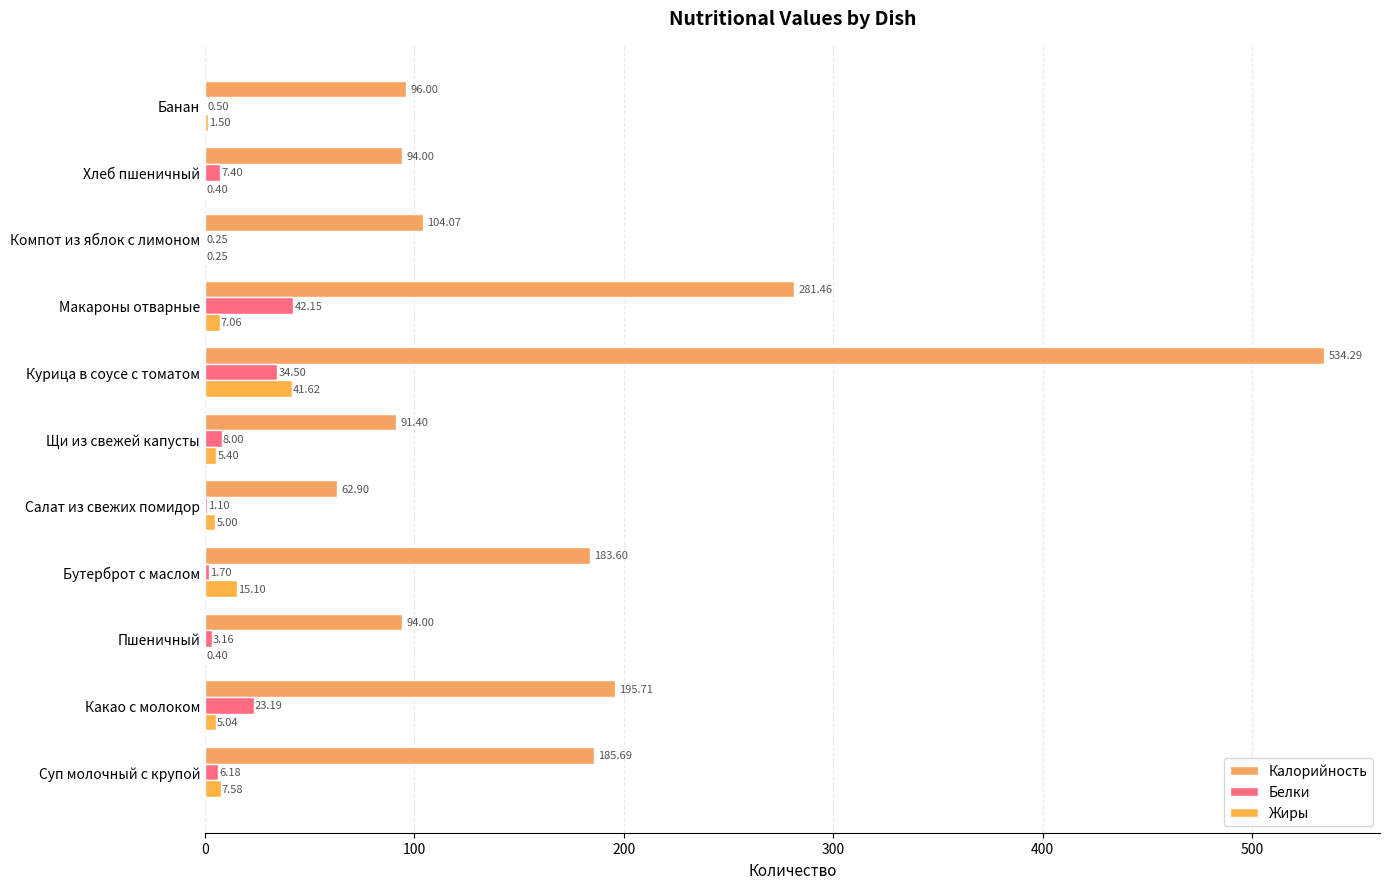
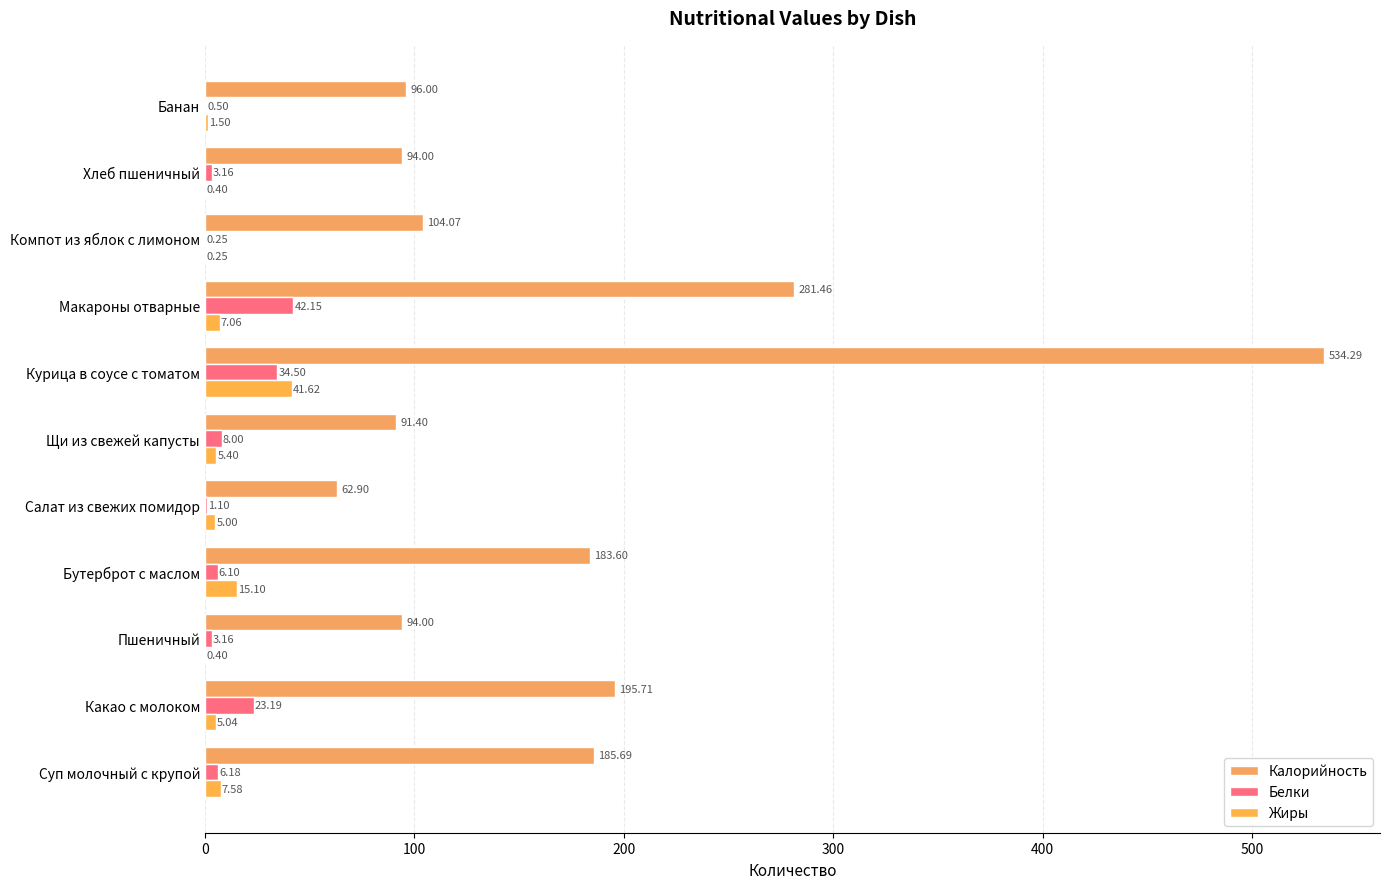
Белки, Хлеб пшеничный: 7.40 -> 3.16
Белки, Бутерброт с маслом: 1.70 -> 6.10
